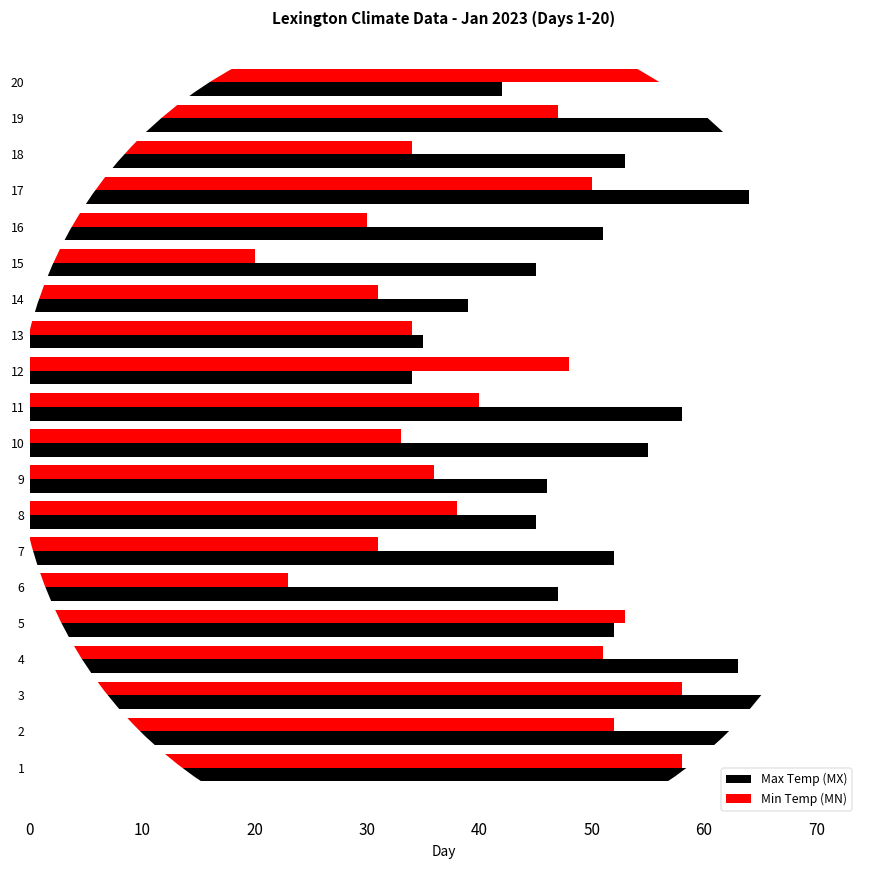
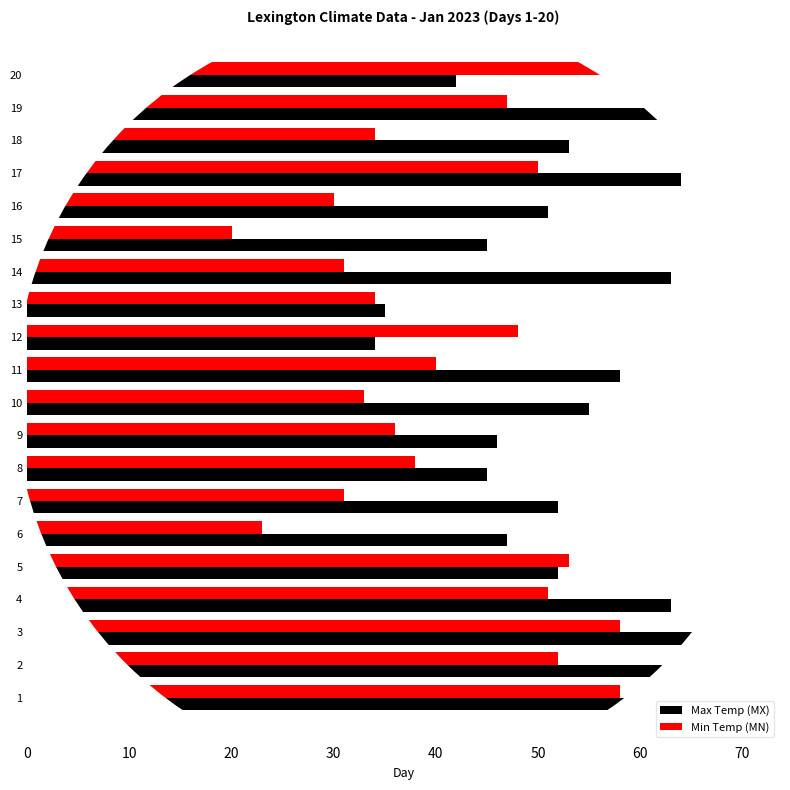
Max Temp (MX), 14: 39 -> 63
